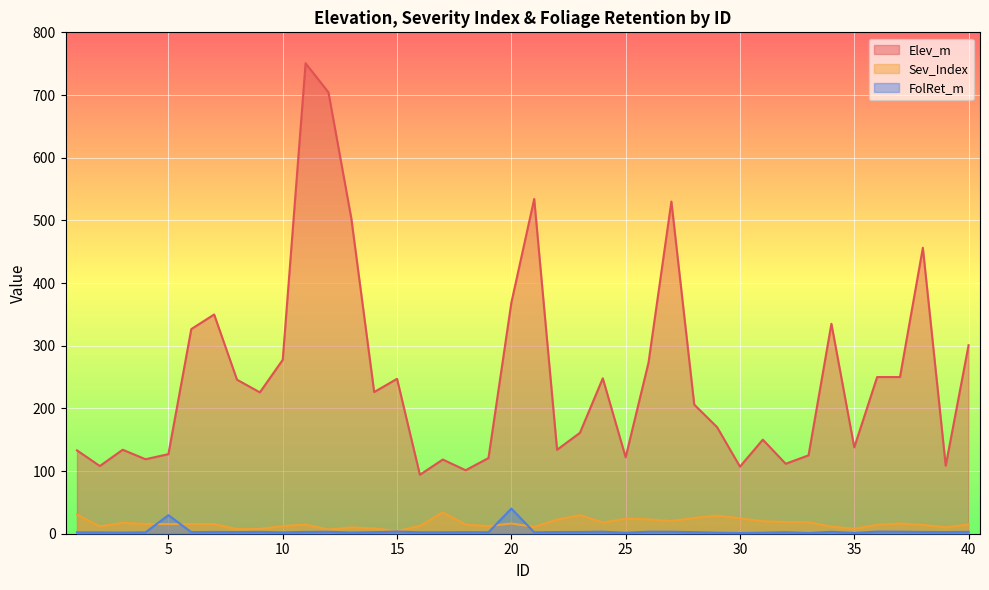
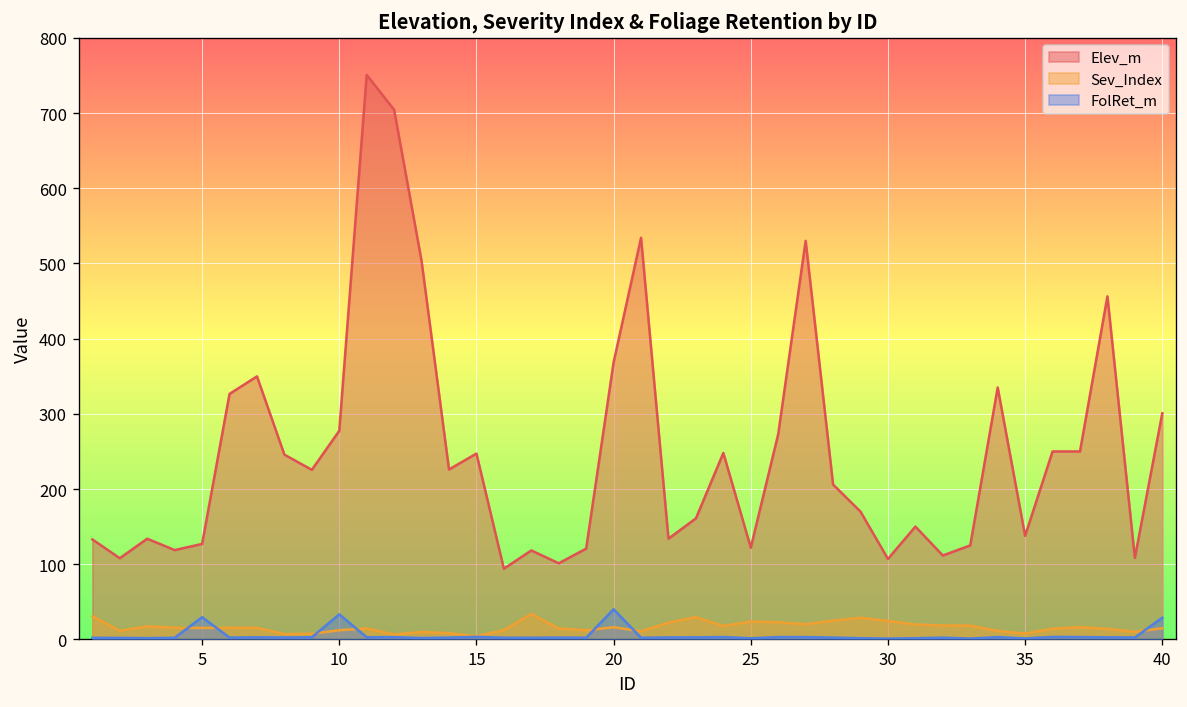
FolRet_m, 10: 0 -> 30
FolRet_m, 40: 0 -> 30
